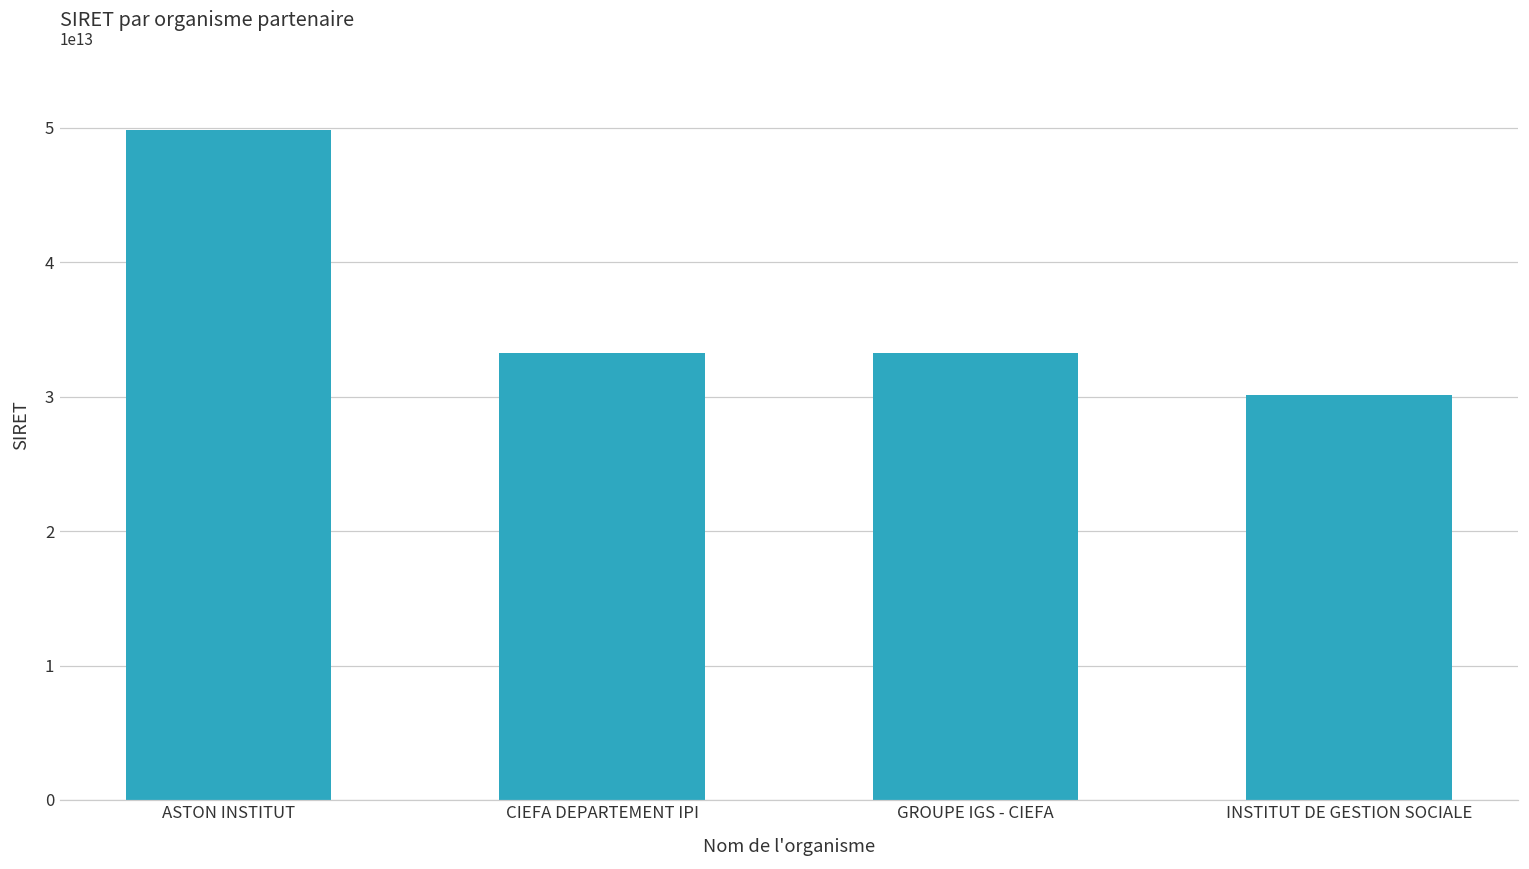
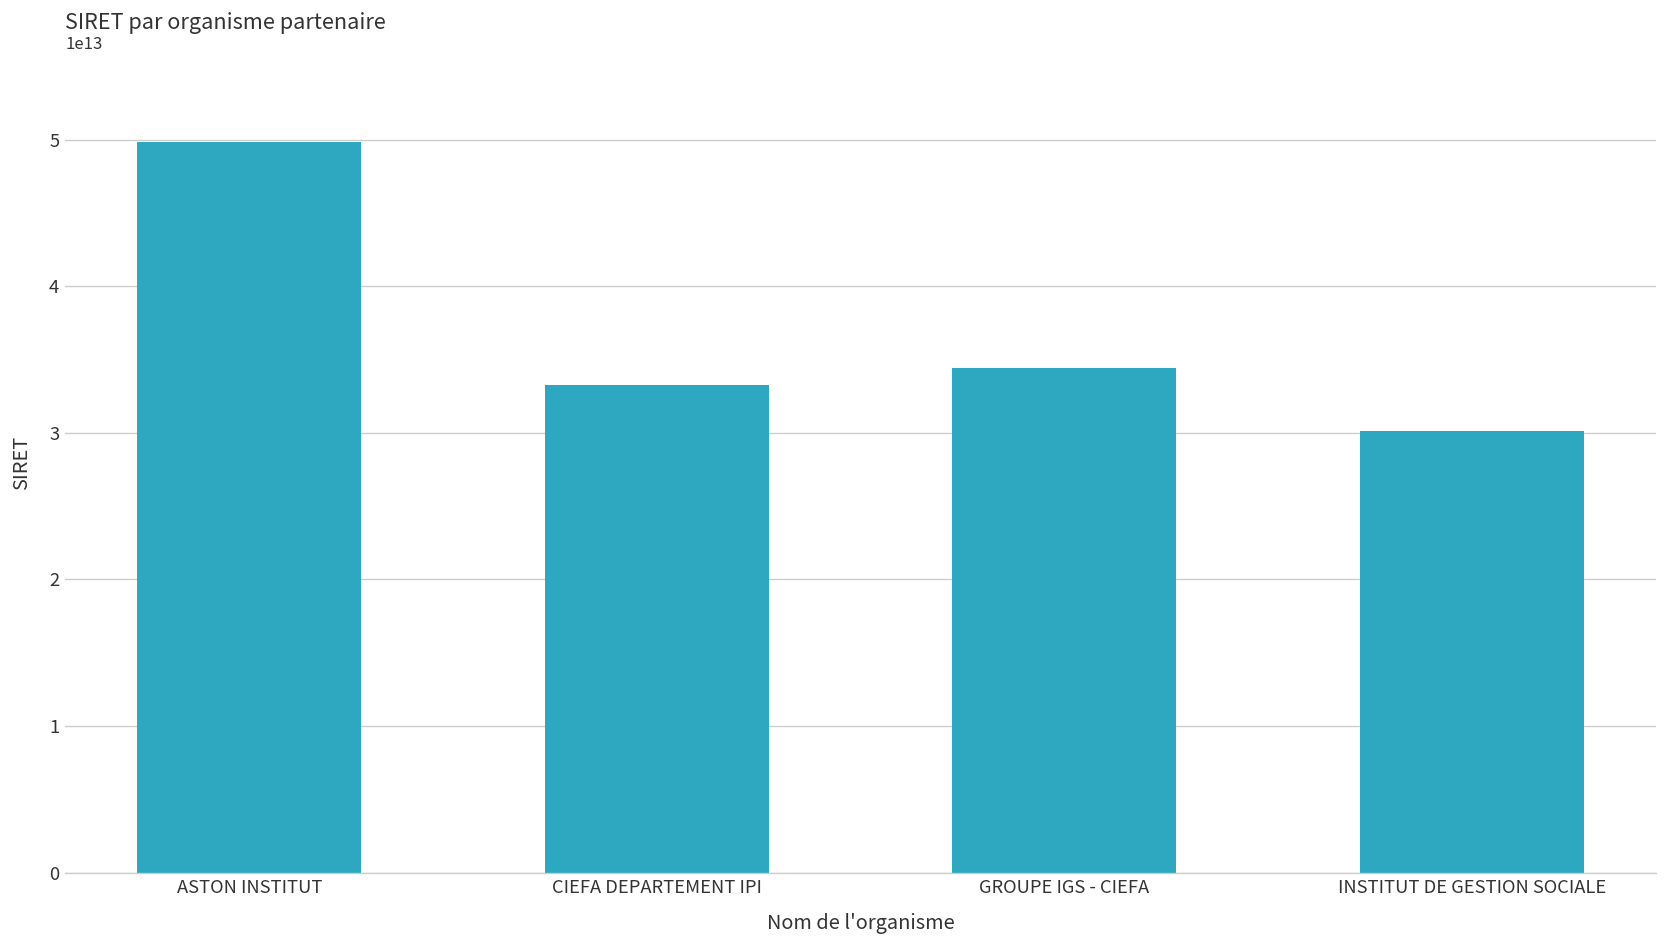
GROUPE IGS - CIEFA: 33300000000000 -> 34400000000000
